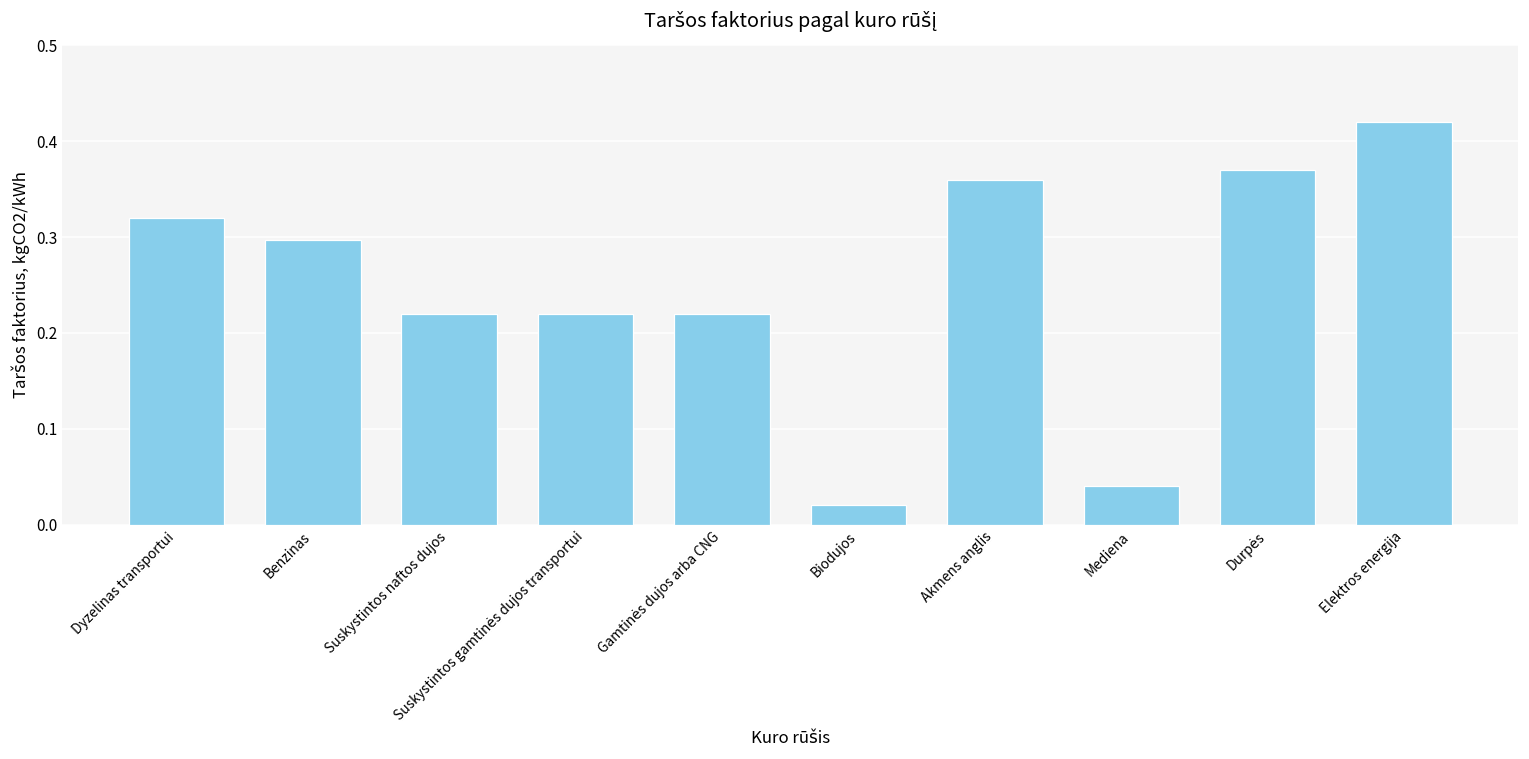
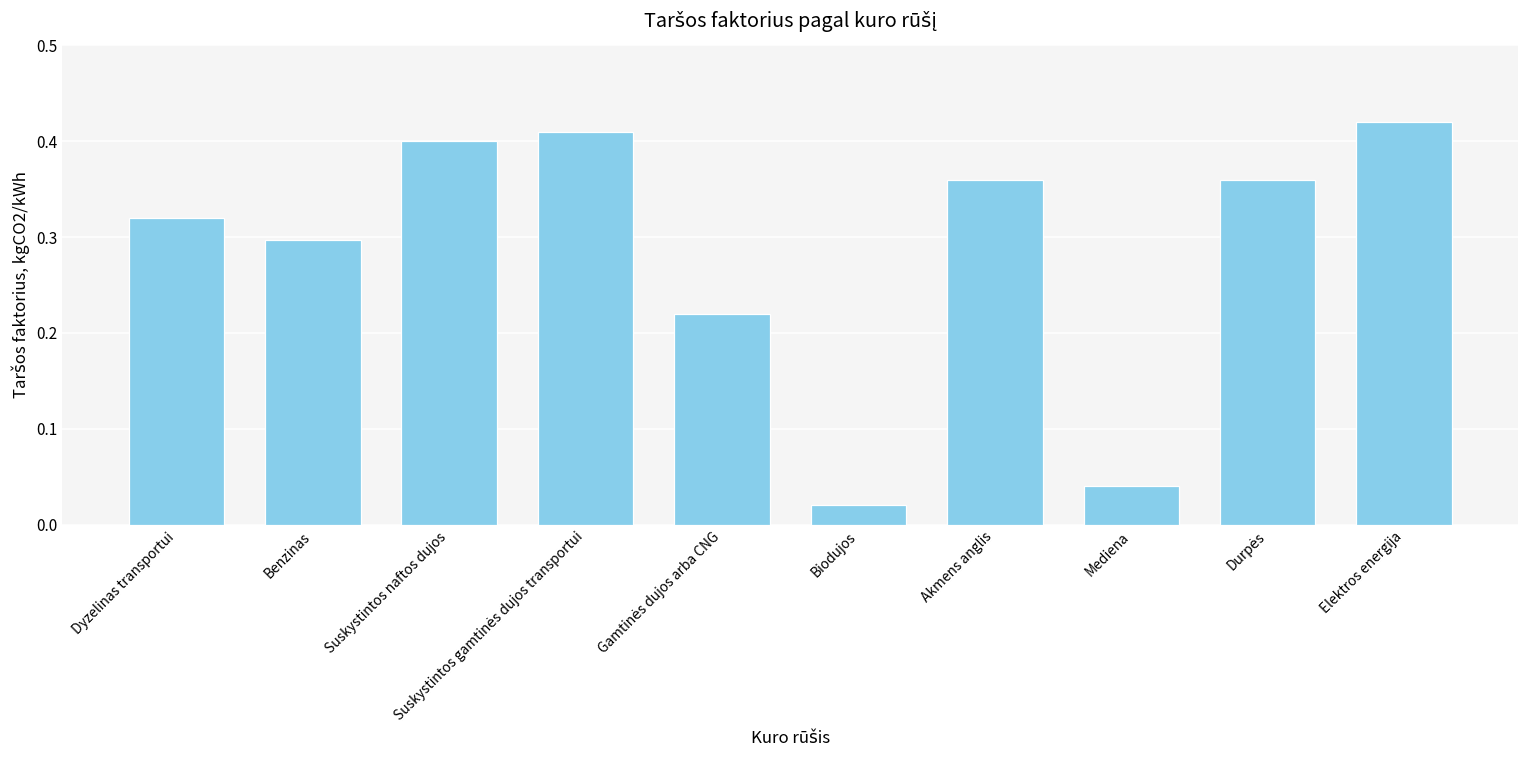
Suskystintos naftos dujos: 0.22 -> 0.40
Suskystintos gamtinės dujos transportui: 0.22 -> 0.41
Durpės: 0.37 -> 0.36
